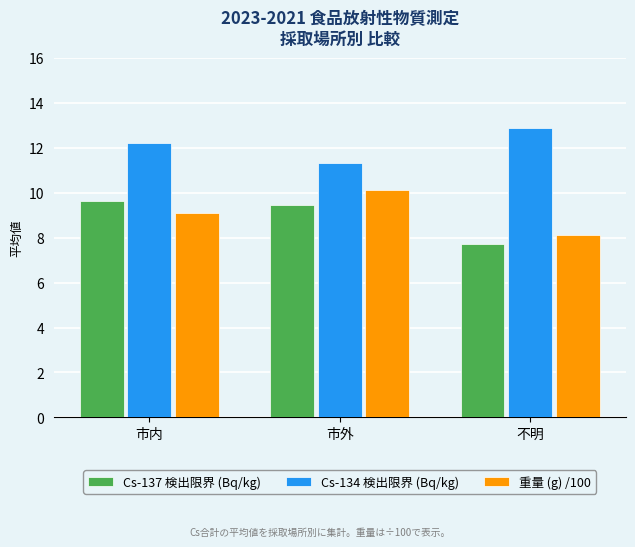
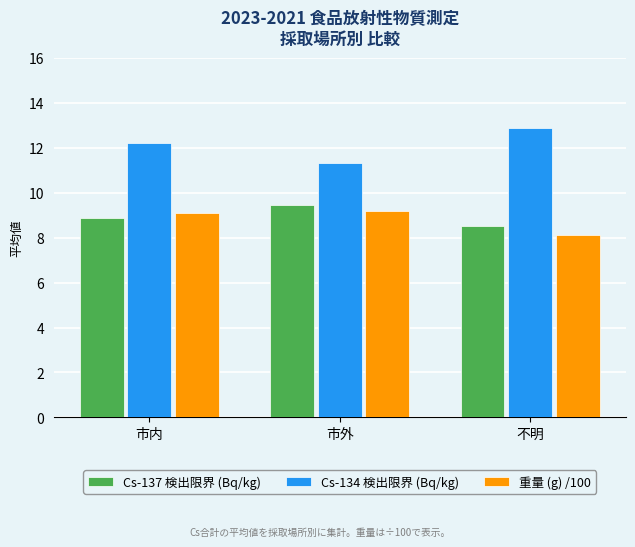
Cs-137 検出限界 (Bq/kg), 市内: 9.6 -> 8.9
重量 (g) /100, 市外: 10.1 -> 9.2
Cs-137 検出限界 (Bq/kg), 不明: 7.7 -> 8.5
